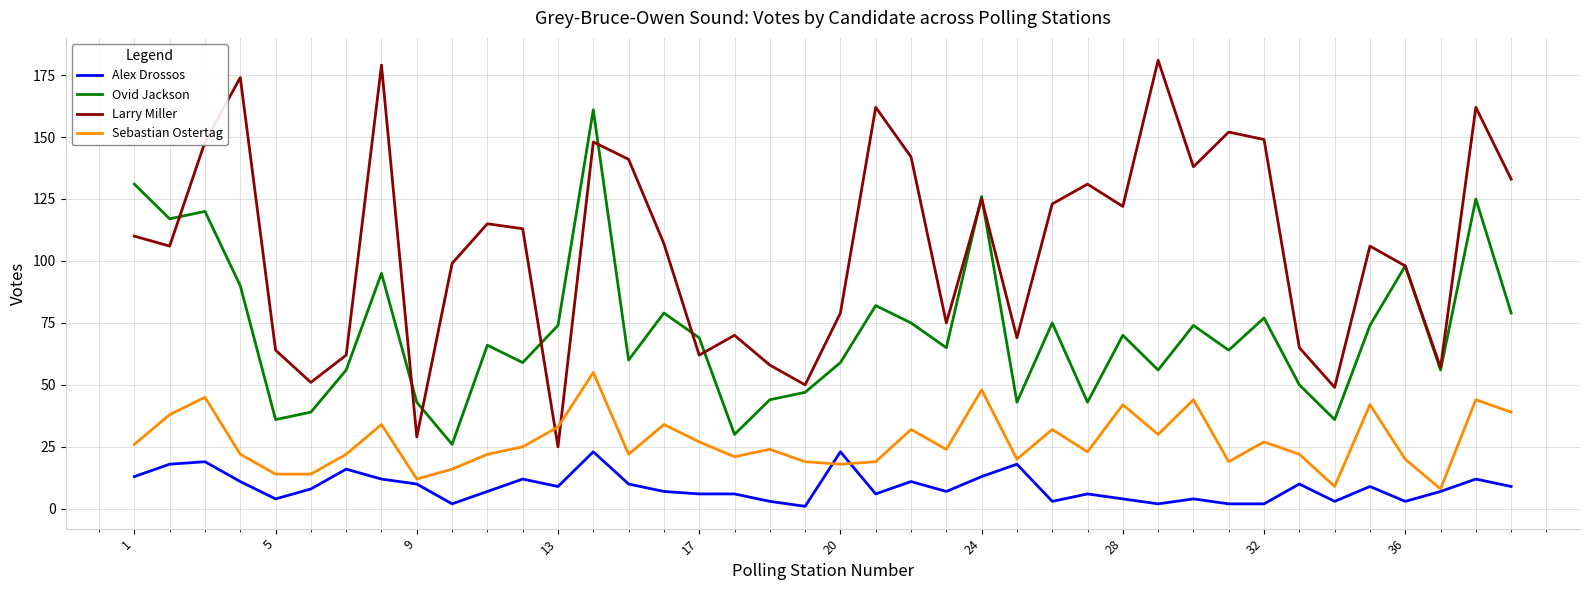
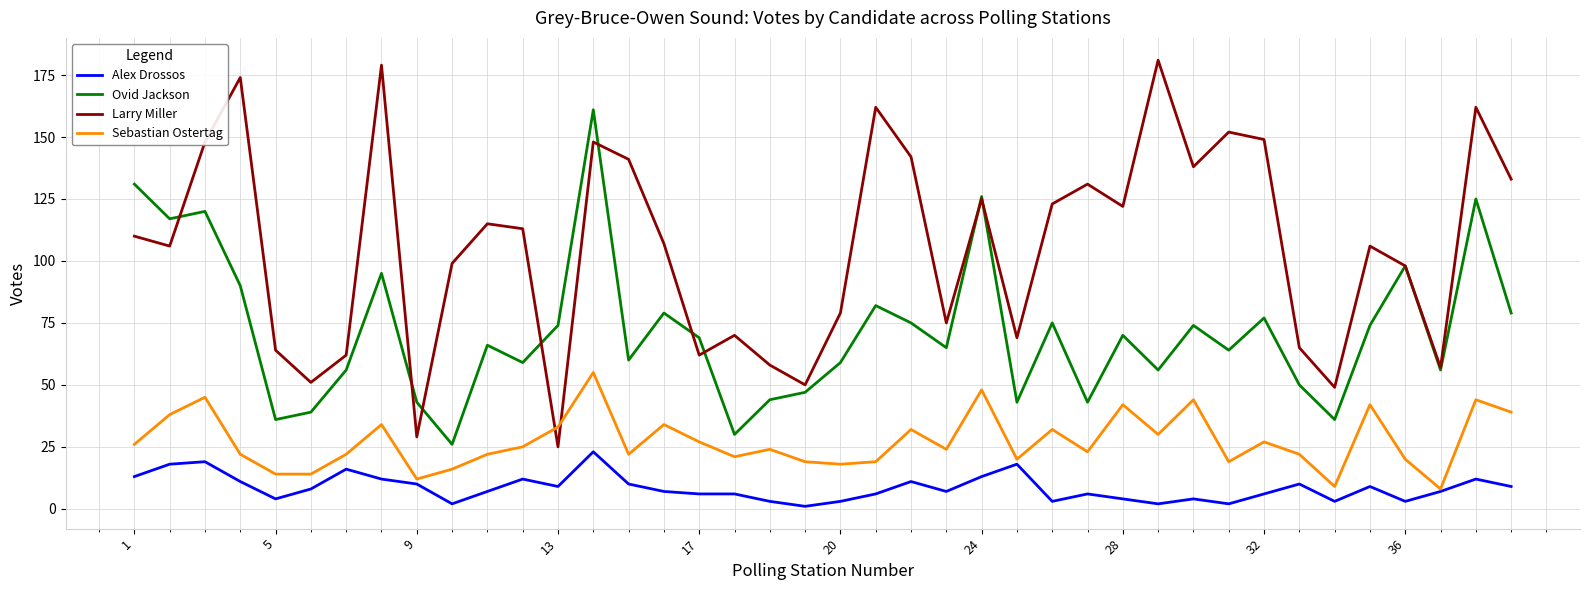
Alex Drossos, 20: 23 -> 3
Alex Drossos, 32: 2 -> 6
